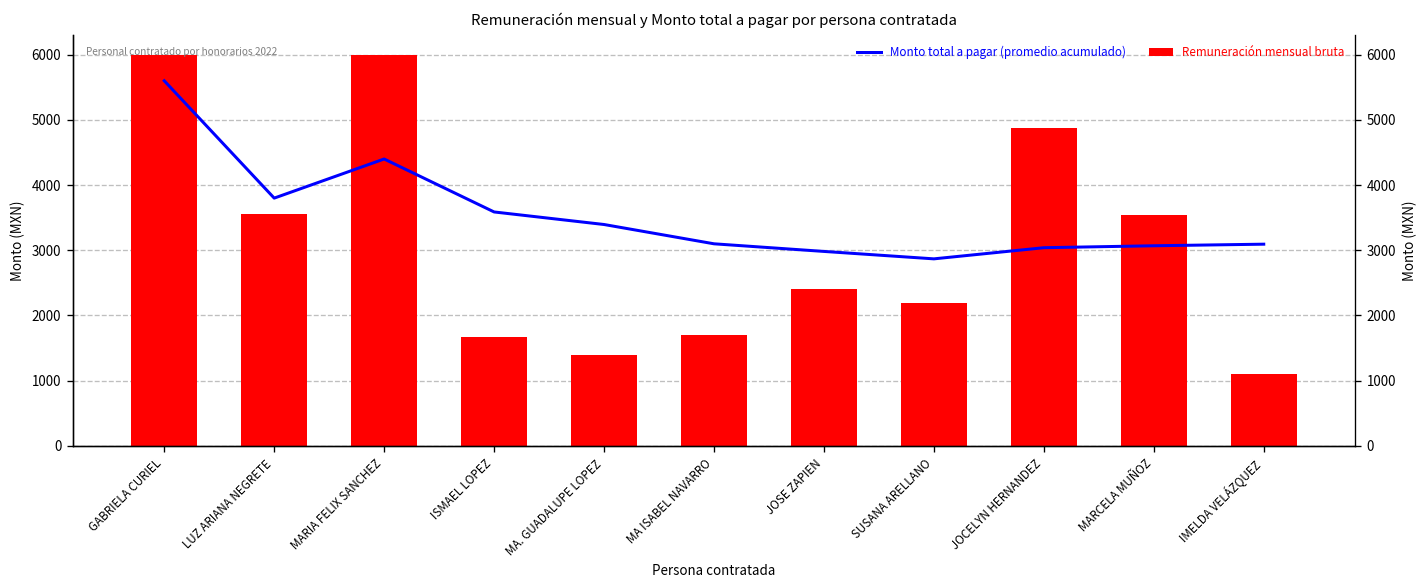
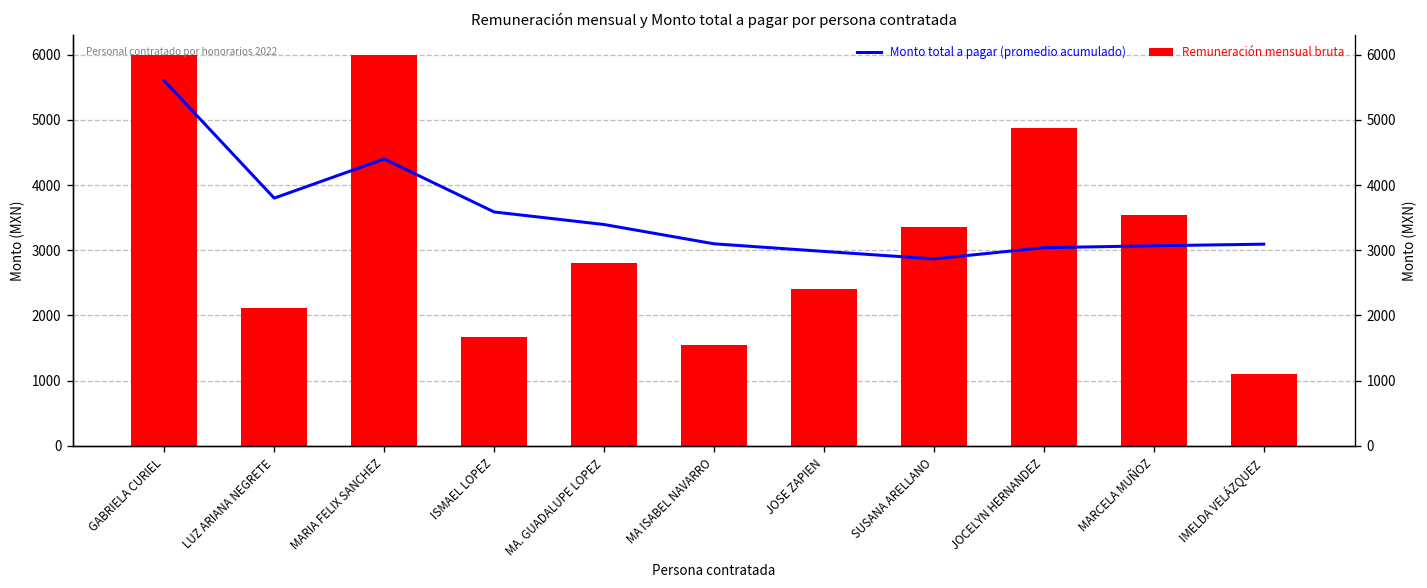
Remuneración mensual bruta, LUZ ARIANA NEGRETE: 3600 -> 2100
Remuneración mensual bruta, MA. GUADALUPE LOPEZ: 1400 -> 2800
Remuneración mensual bruta, MA ISABEL NAVARRO: 1700 -> 1500
Remuneración mensual bruta, SUSANA ARELLANO: 2200 -> 3400
